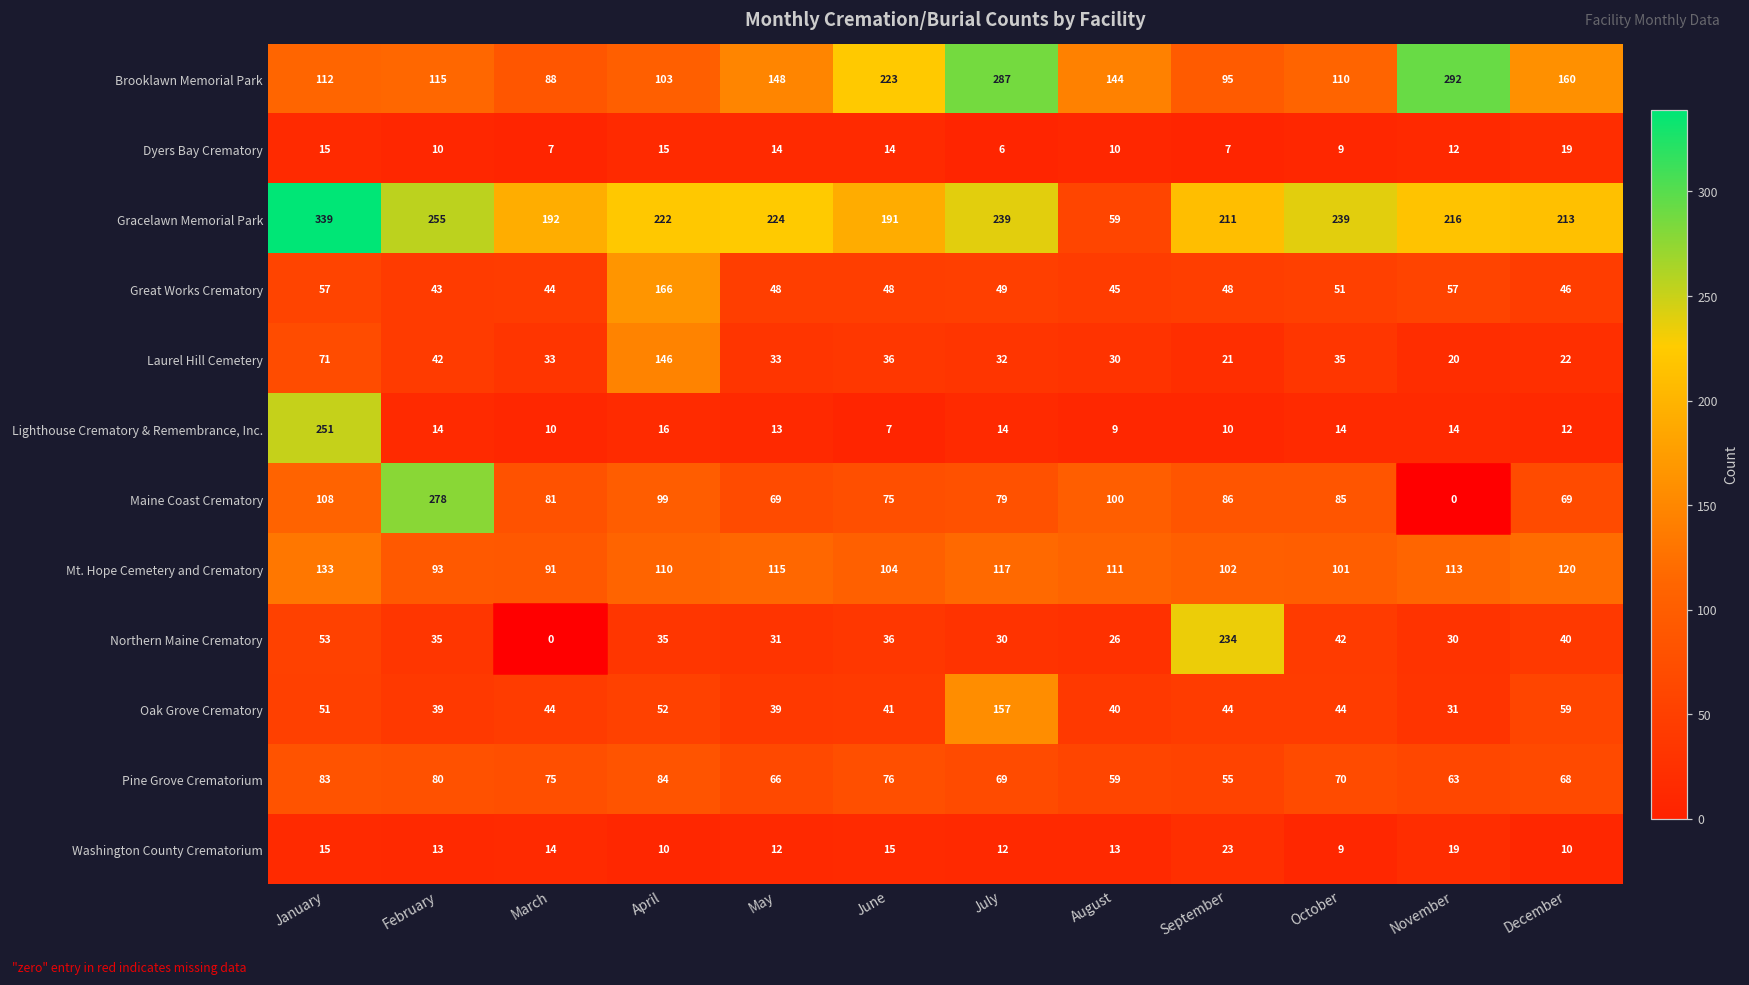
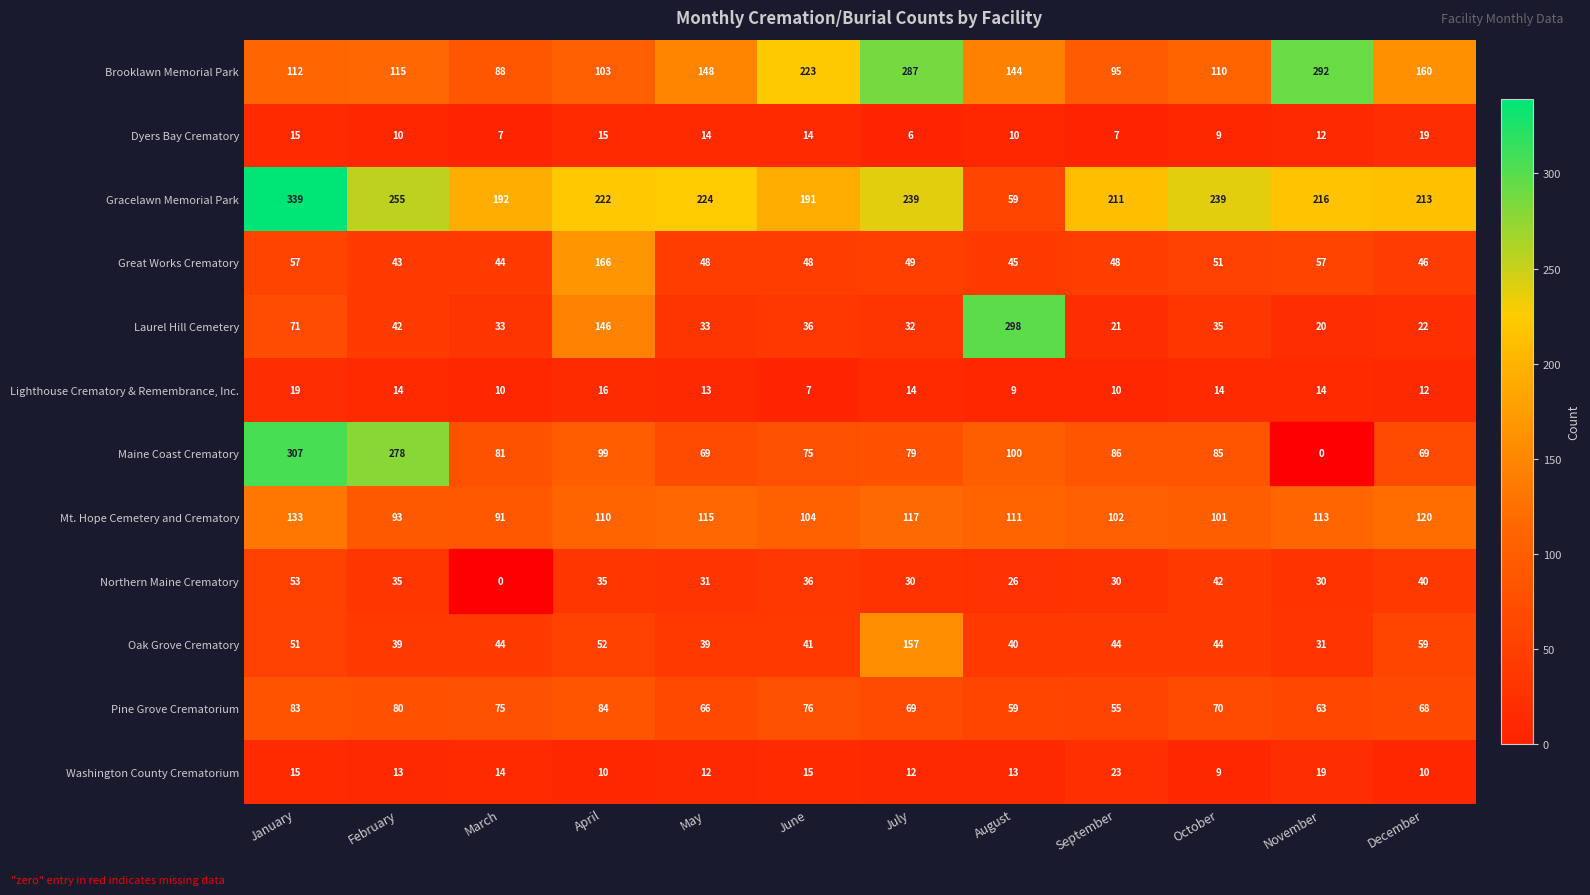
Laurel Hill Cemetery, August: 30 -> 298
Lighthouse Crematory & Remembrance, Inc., January: 251 -> 19
Maine Coast Crematory, January: 108 -> 307
Northern Maine Crematory, September: 234 -> 30
